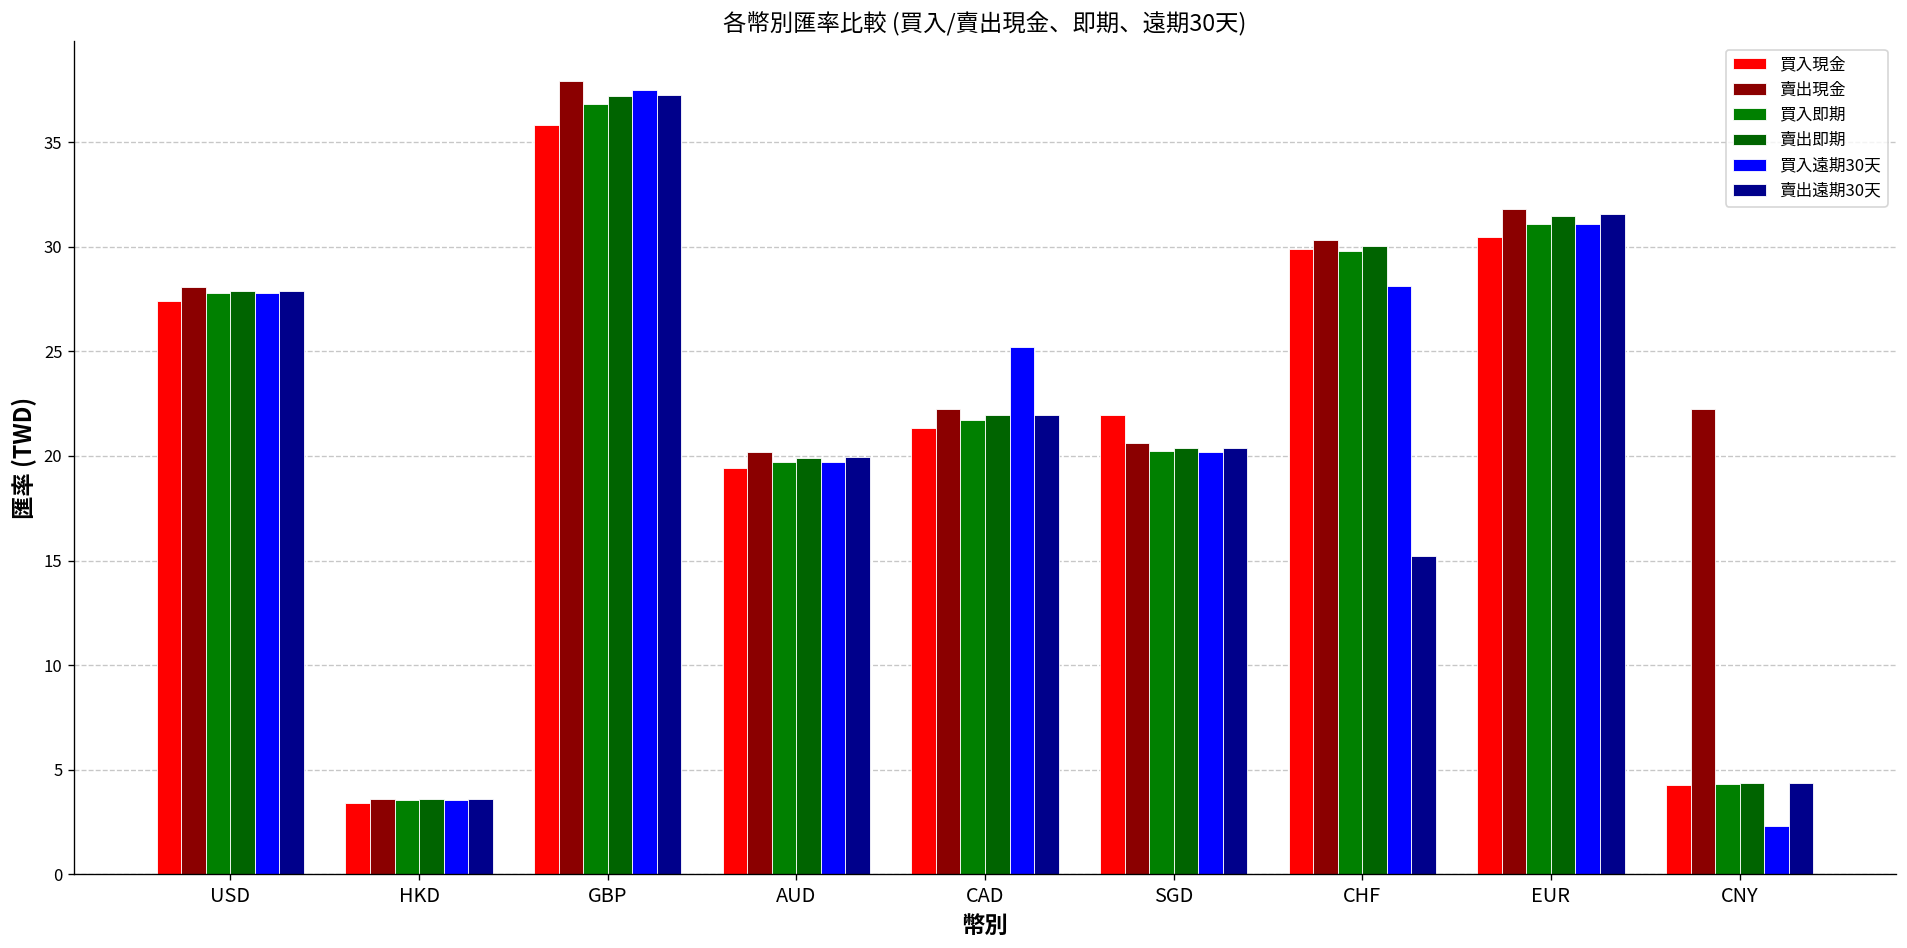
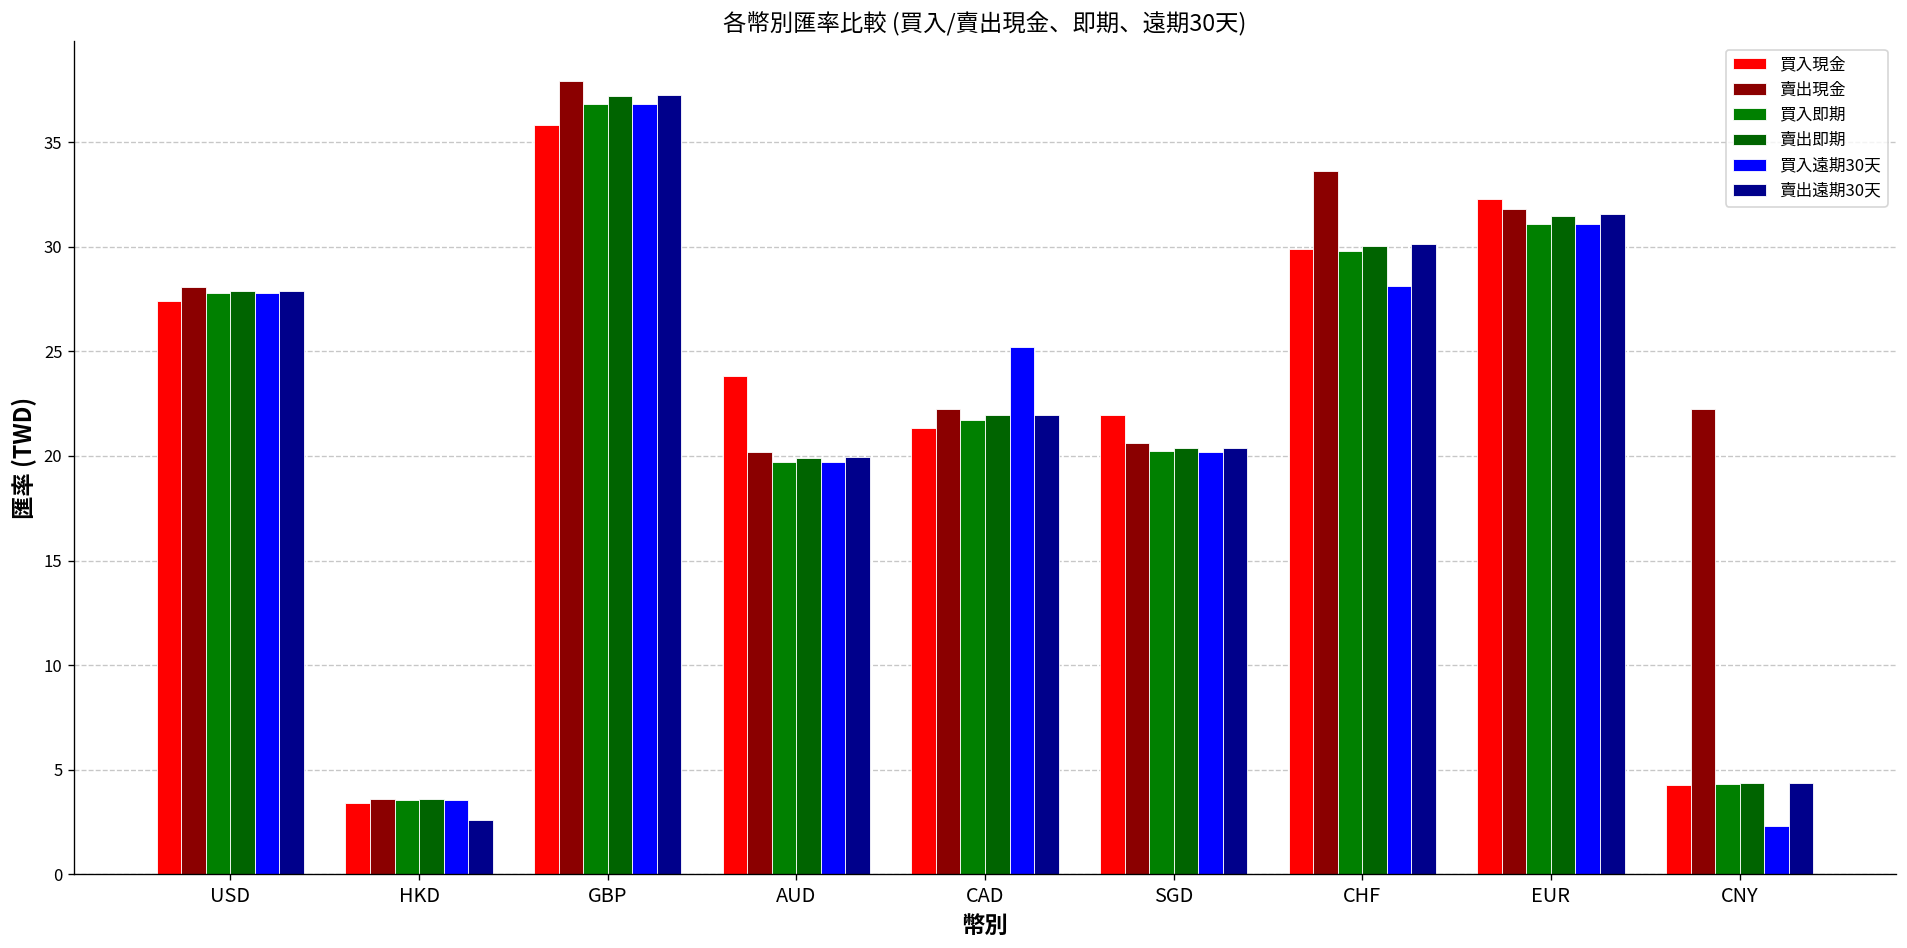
賣出遠期30天, HKD: 3.6 -> 2.6
買入遠期30天, GBP: 37.5 -> 36.8
買入現金, AUD: 19.4 -> 23.8
賣出現金, CHF: 30.3 -> 33.6
賣出遠期30天, CHF: 15.2 -> 30.1
買入現金, EUR: 30.5 -> 32.3
